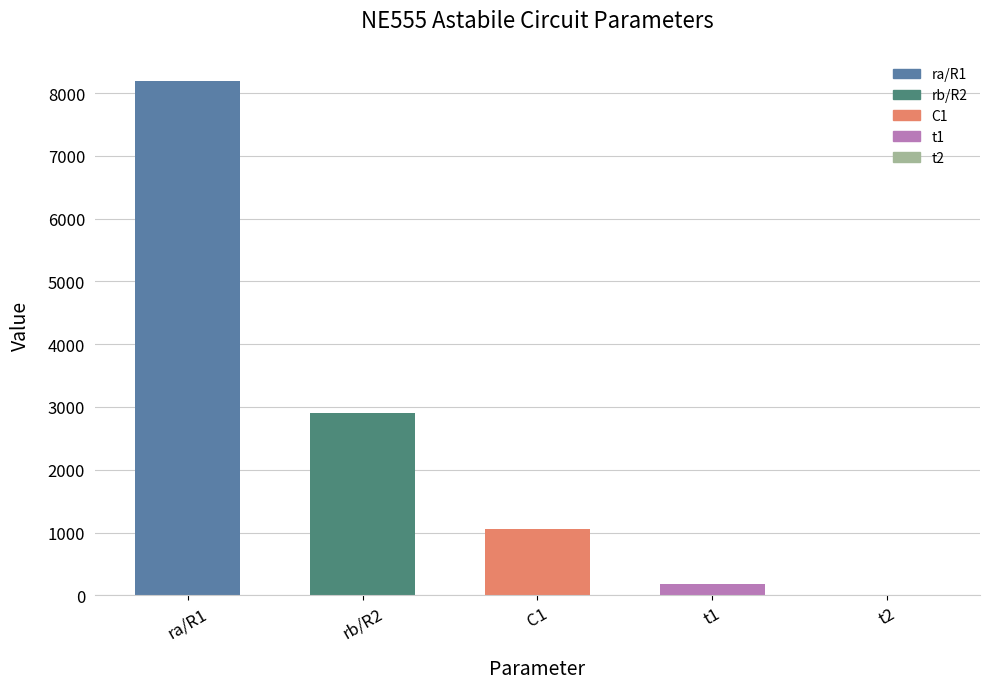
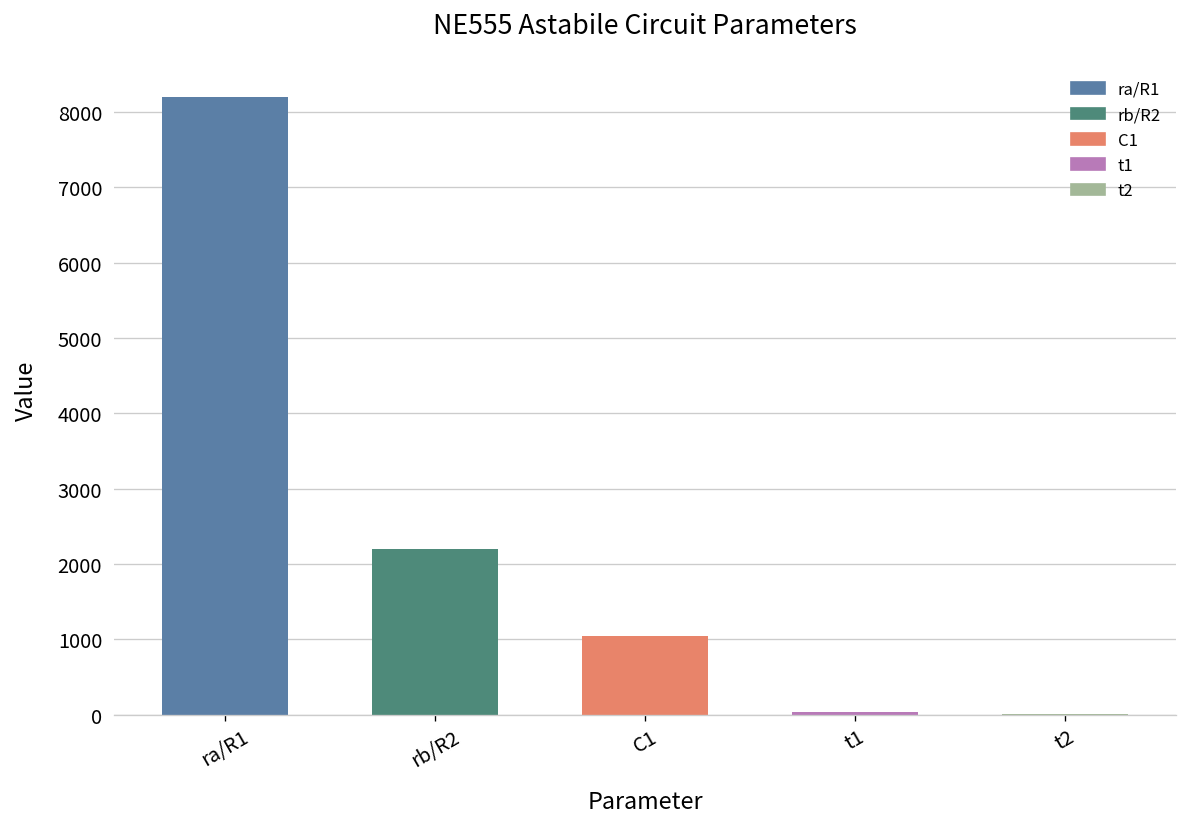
rb/R2: 2900 -> 2200
t1: 200 -> 0
